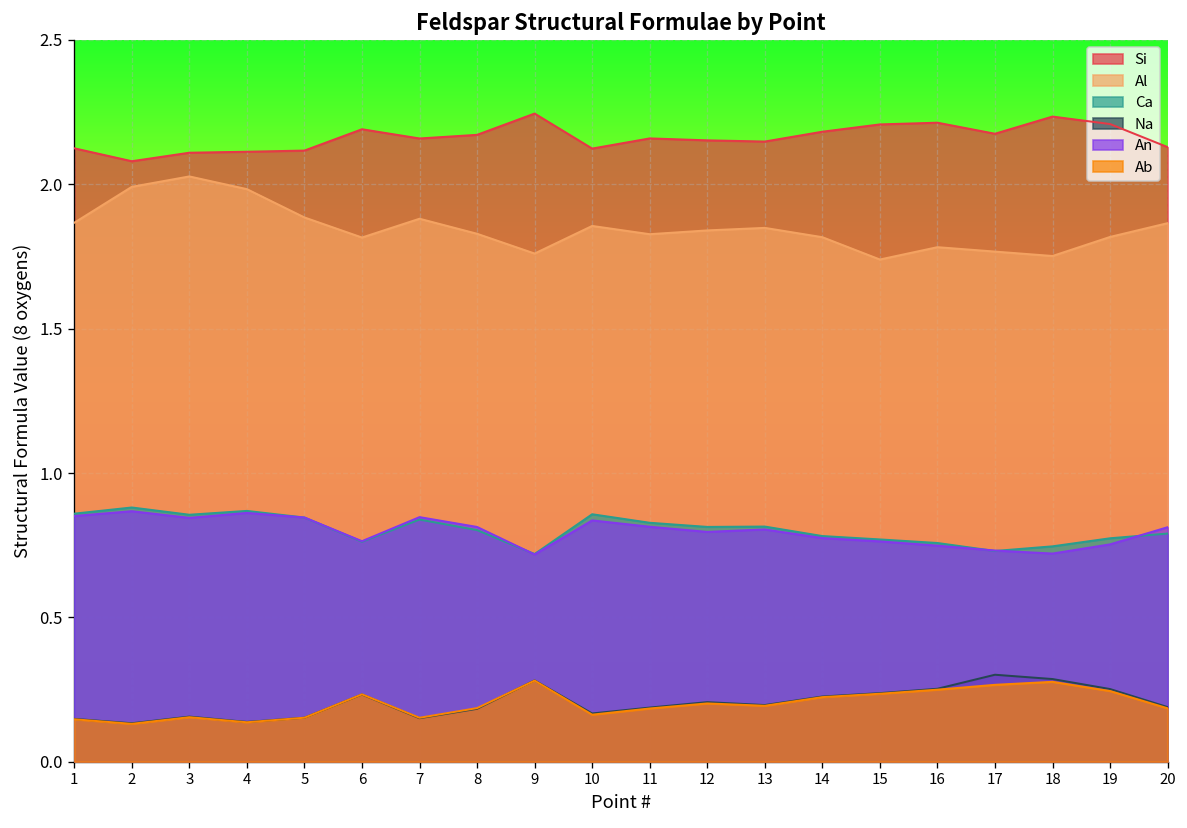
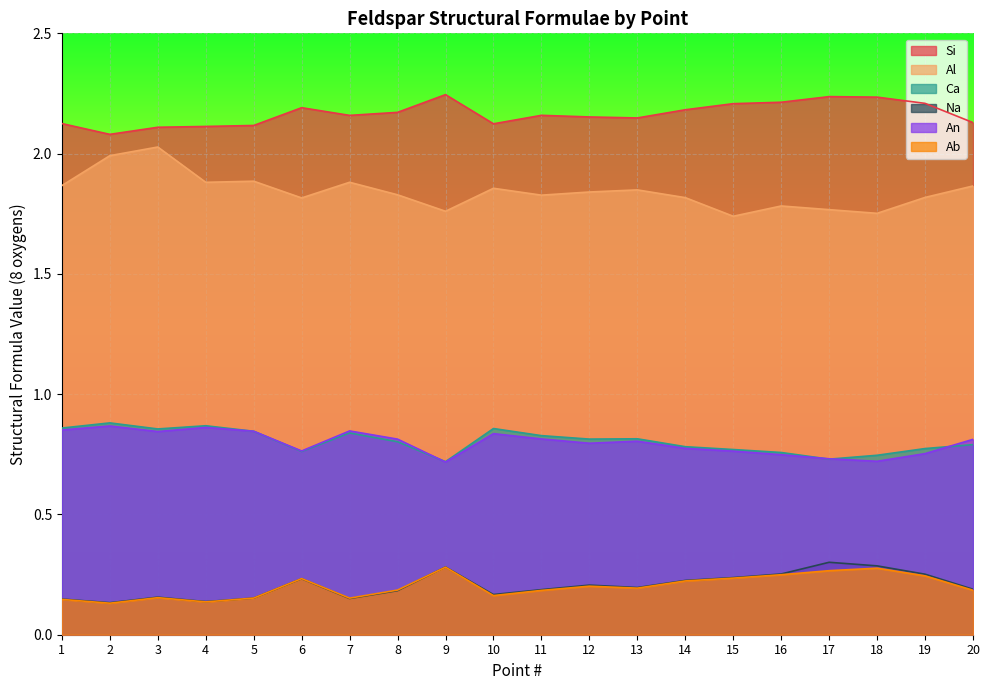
Al, 4: 1.98 -> 1.88
Si, 17: 2.18 -> 2.24
